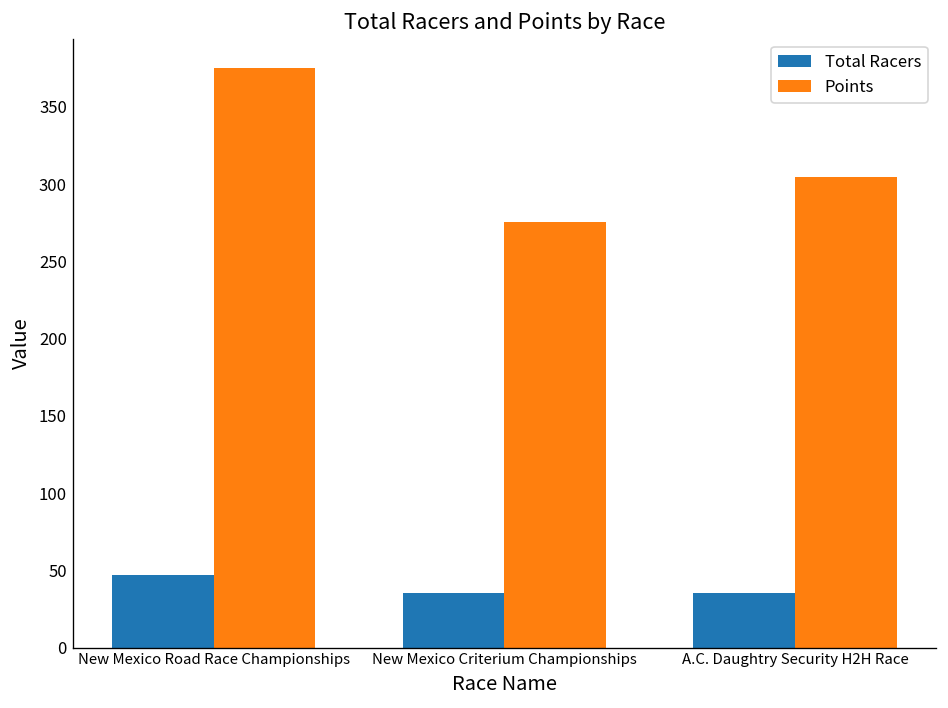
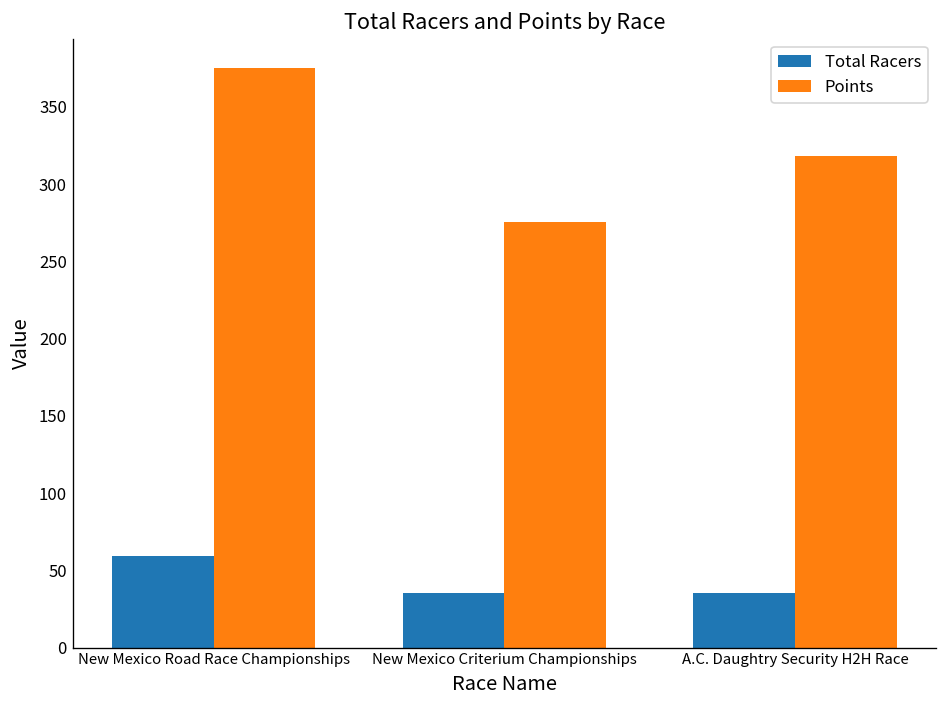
Total Racers, New Mexico Road Race Championships: 47 -> 59
Points, A.C. Daughtry Security H2H Race: 305 -> 318
